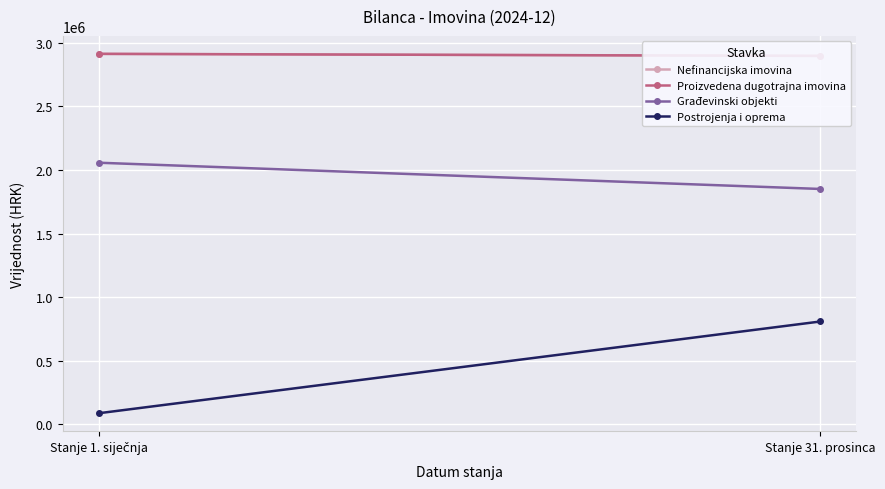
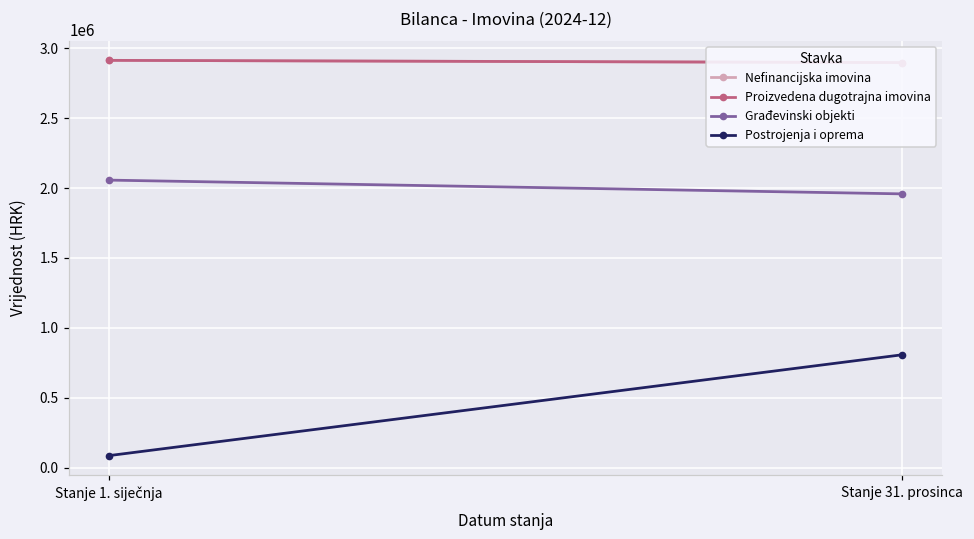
Građevinski objekti, Stanje 31. prosinca: 1850000 -> 1960000
